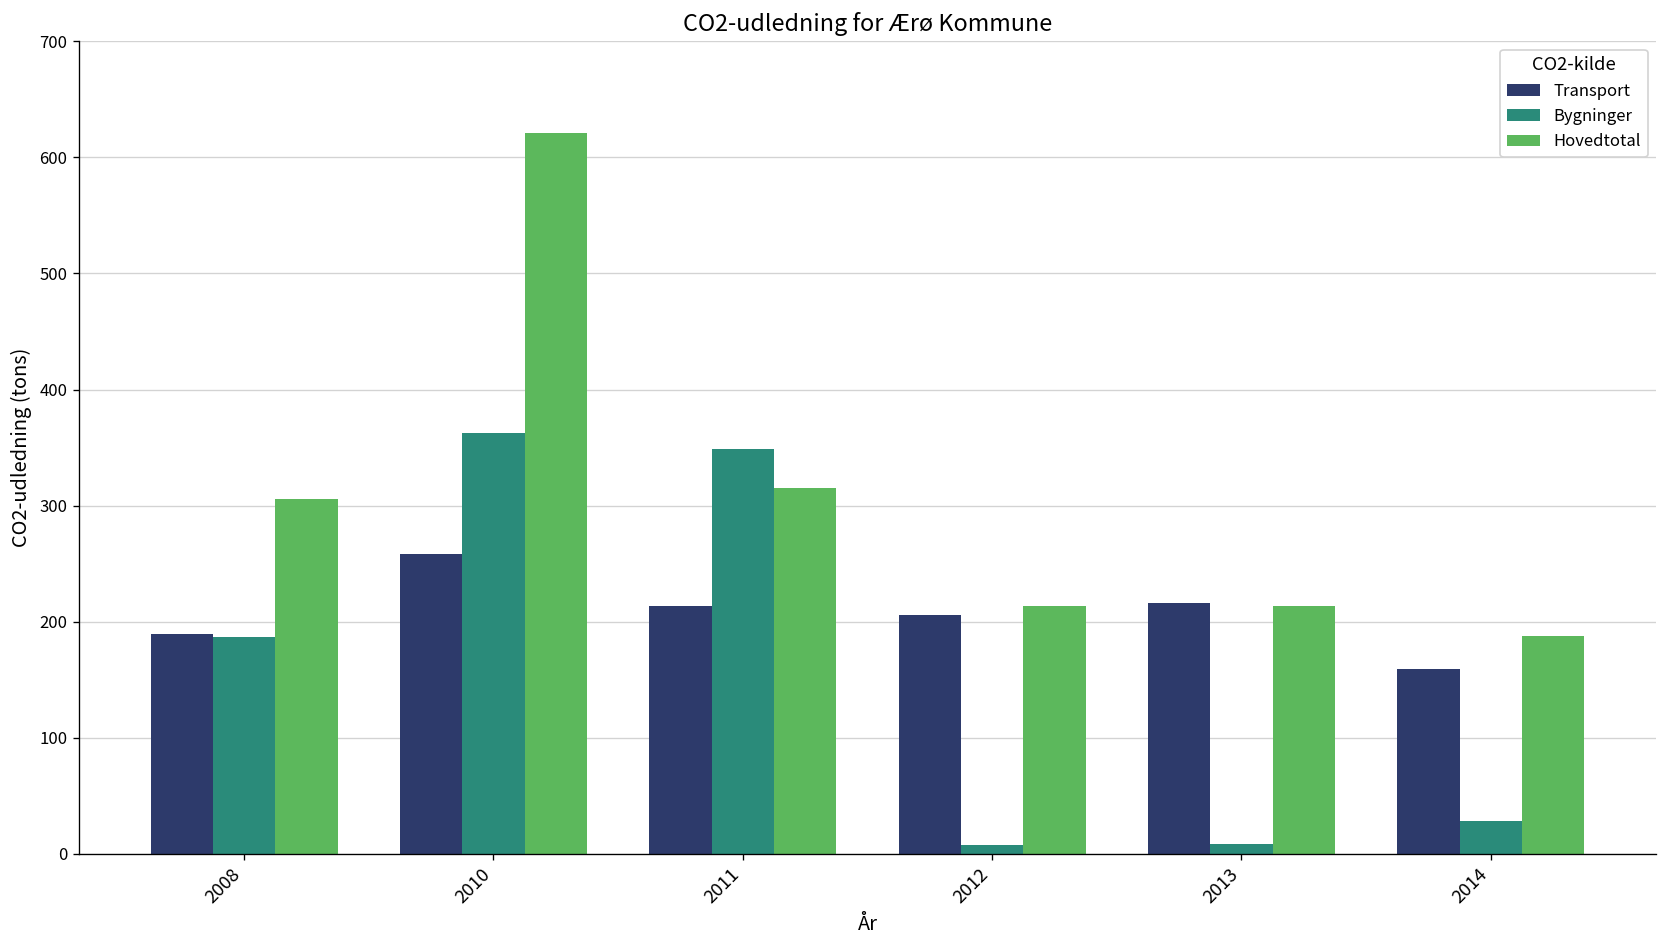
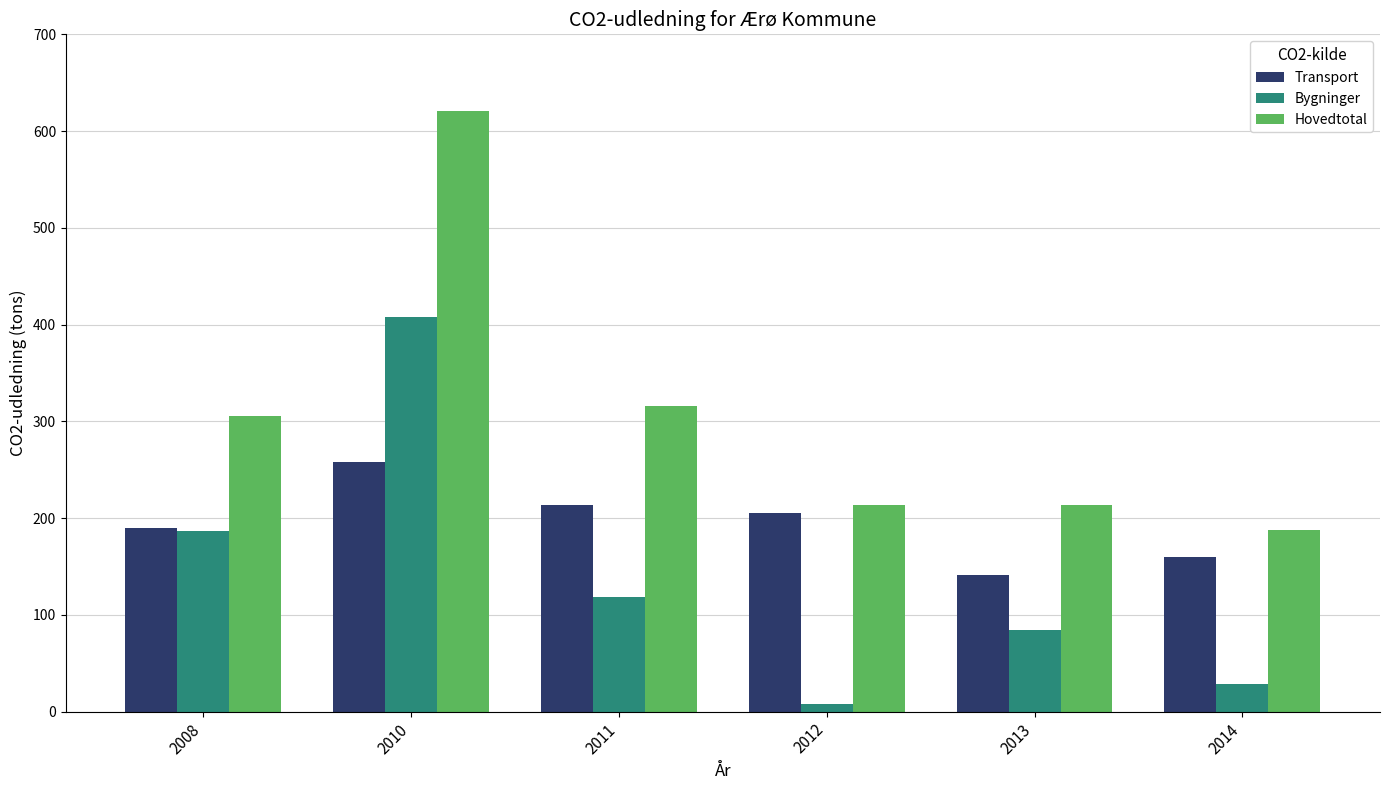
Bygninger, 2010: 360 -> 410
Bygninger, 2011: 350 -> 120
Transport, 2013: 220 -> 140
Bygninger, 2013: 10 -> 80
